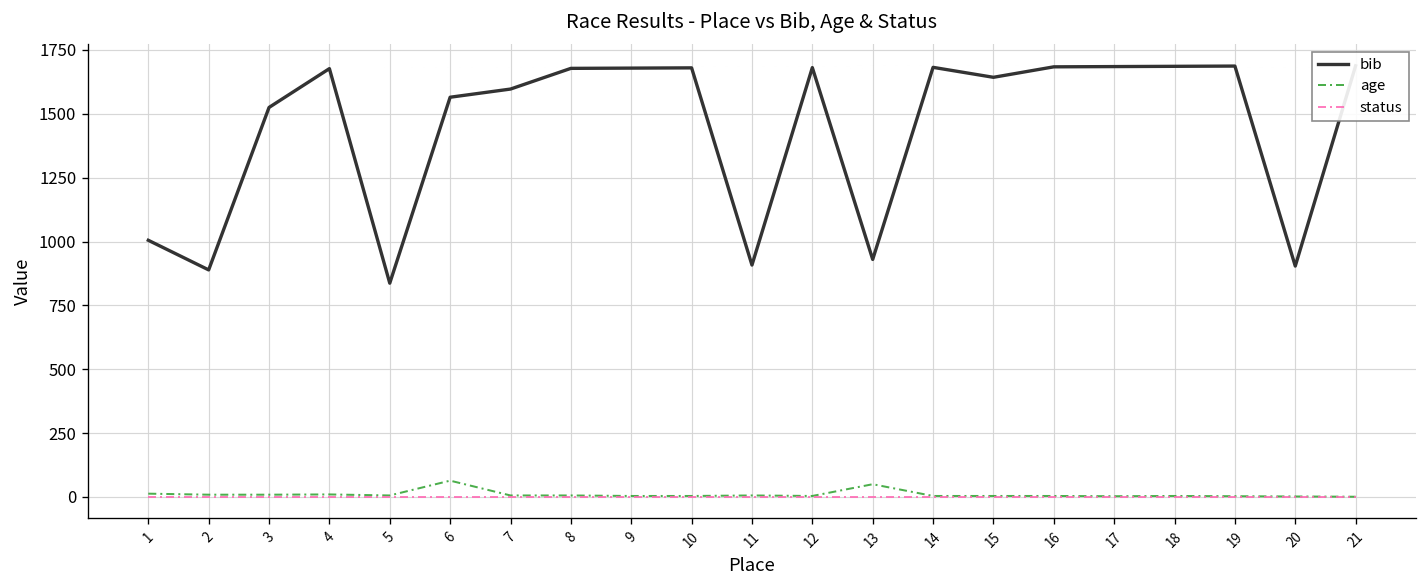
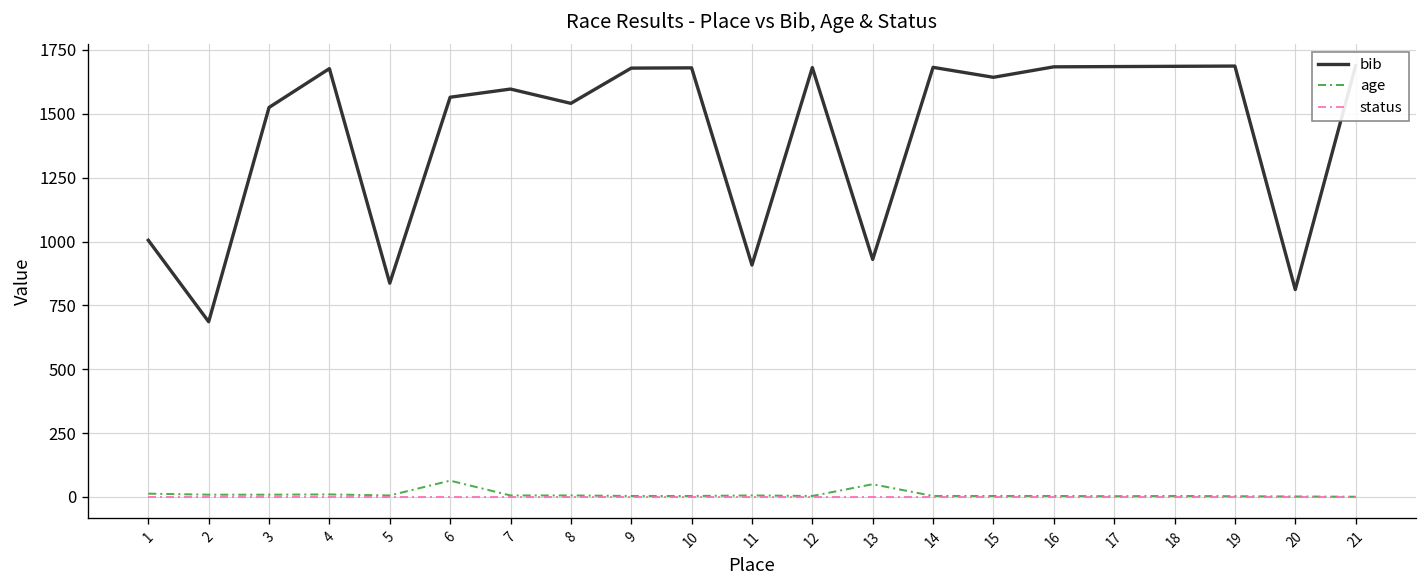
bib, 2: 890 -> 690
bib, 8: 1680 -> 1540
bib, 20: 900 -> 810
